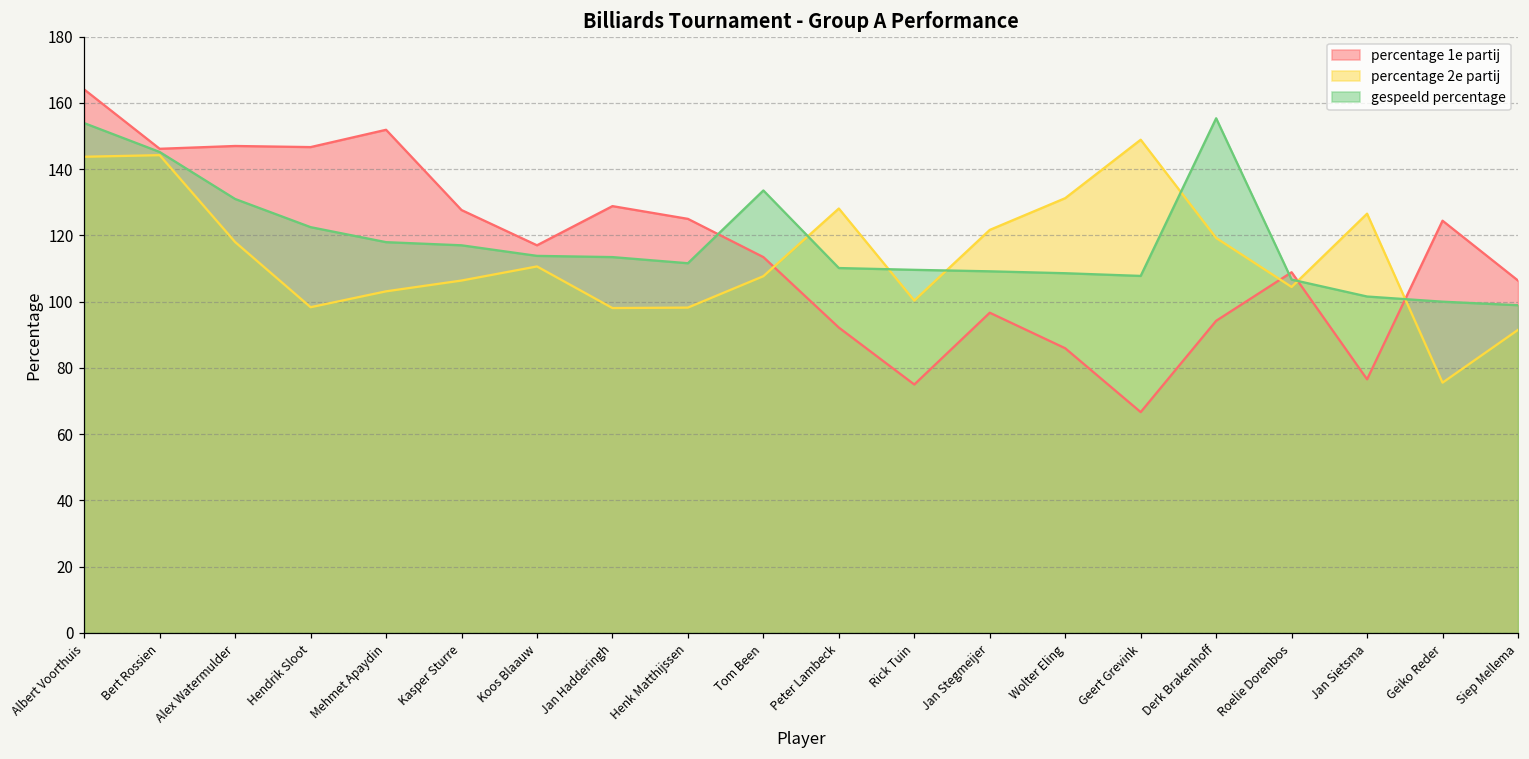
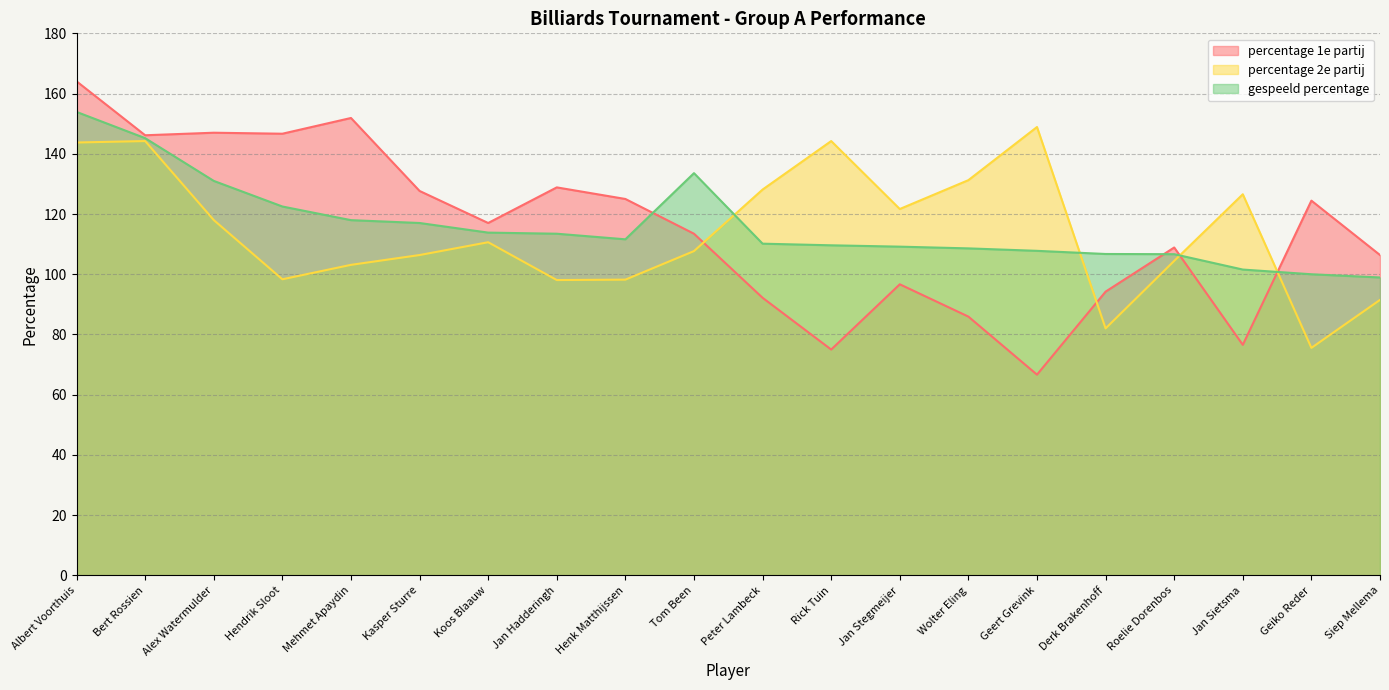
percentage 2e partij, Rick Tuin: 100 -> 144
percentage 2e partij, Derk Brakenhoff: 119 -> 82
gespeeld percentage, Derk Brakenhoff: 155 -> 107
